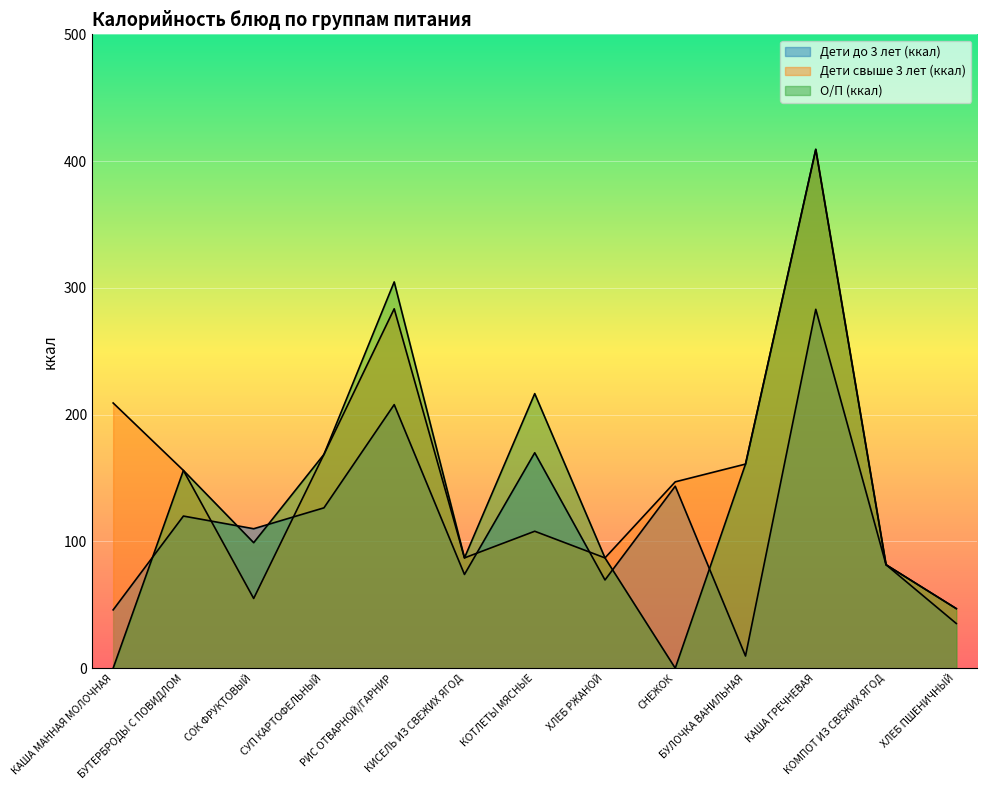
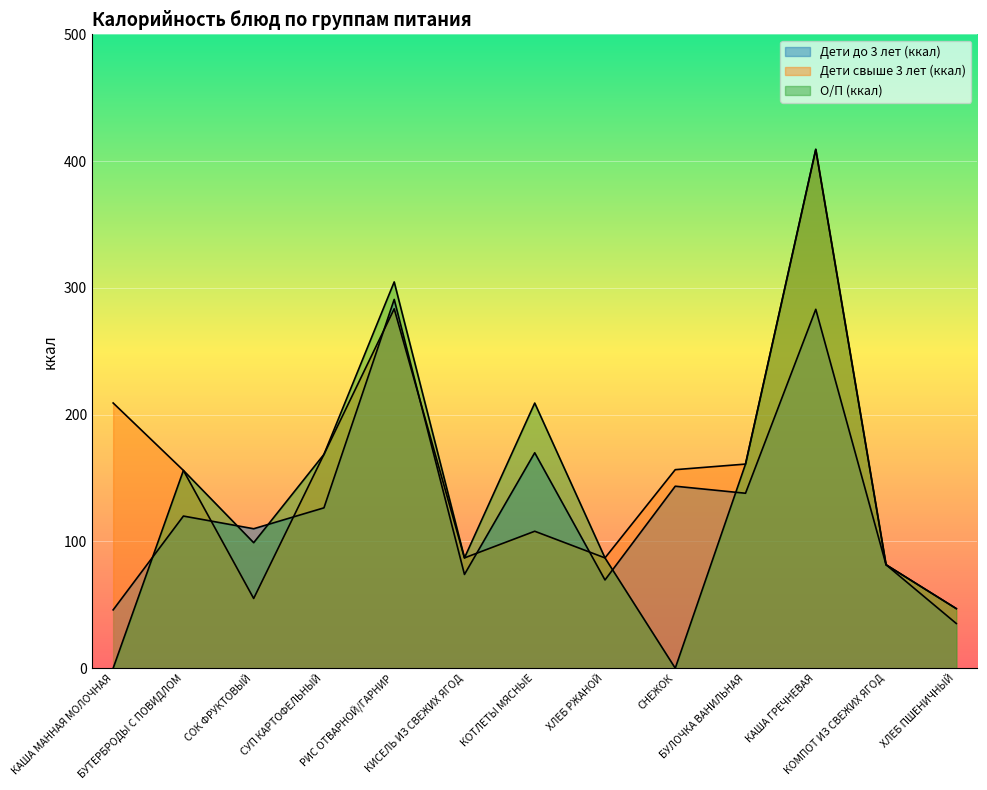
Дети до 3 лет (ккал), РИС ОТВАРНОЙ/ГАРНИР: 208 -> 291
О/П (ккал), КОТЛЕТЫ МЯСНЫЕ: 217 -> 209
Дети свыше 3 лет (ккал), СНЕЖОК: 147 -> 157
Дети до 3 лет (ккал), БУЛОЧКА ВАНИЛЬНАЯ: 10 -> 138
